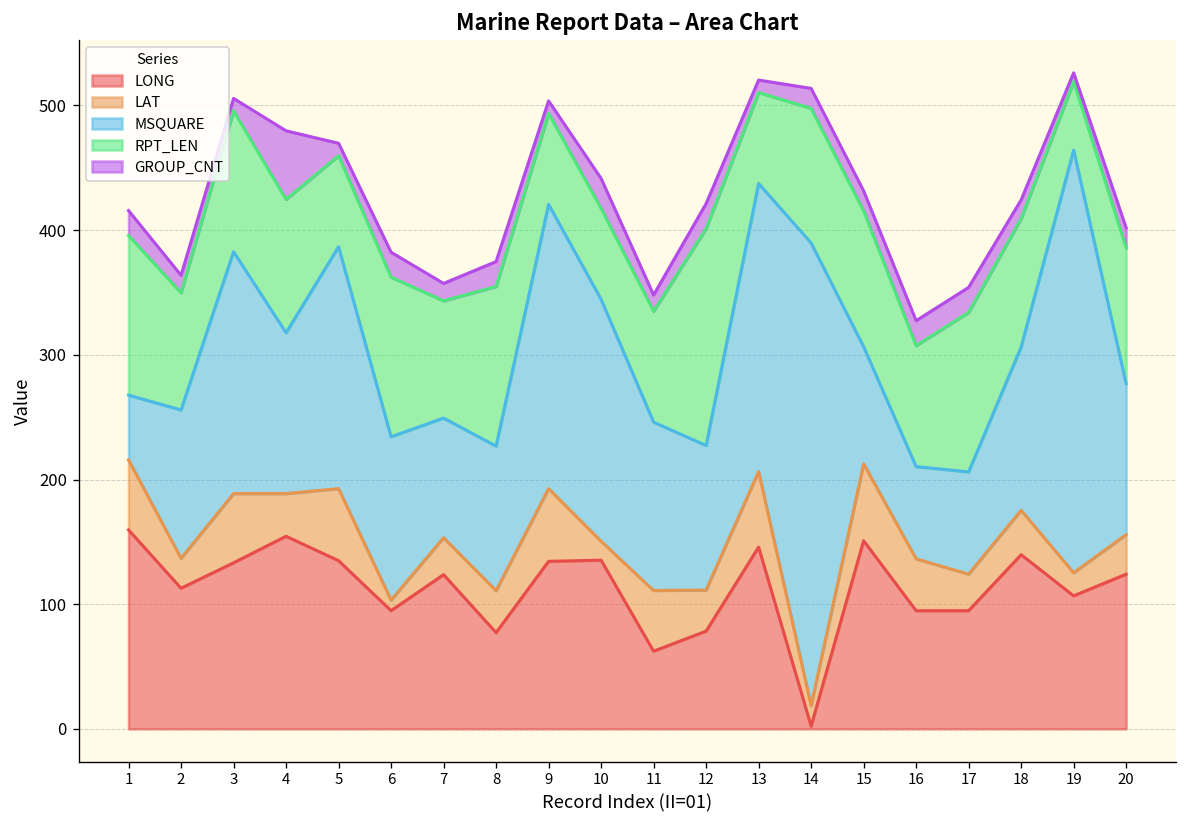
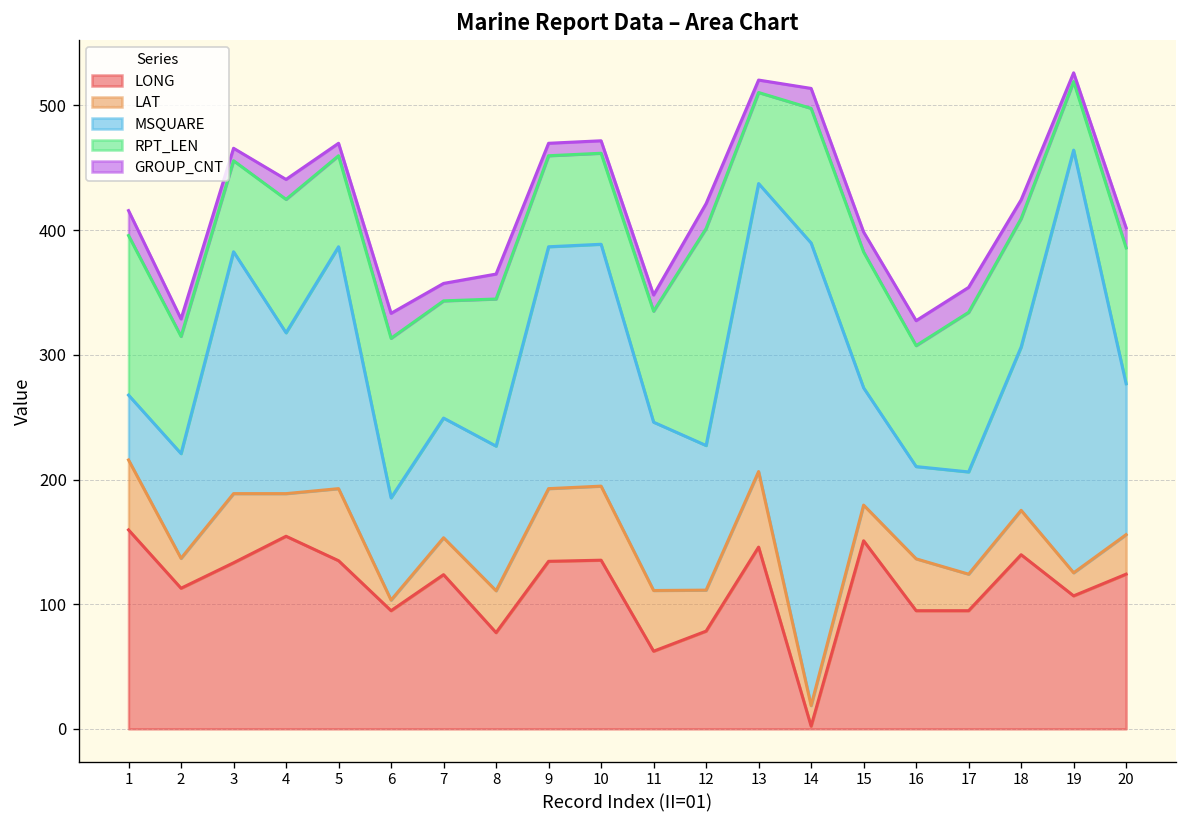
MSQUARE, 2: 119 -> 84
RPT_LEN, 3: 113 -> 73
GROUP_CNT, 4: 55 -> 16
MSQUARE, 6: 131 -> 82
RPT_LEN, 8: 128 -> 118
MSQUARE, 9: 228 -> 194
LAT, 10: 15 -> 59
GROUP_CNT, 10: 24 -> 10
LAT, 15: 62 -> 29
